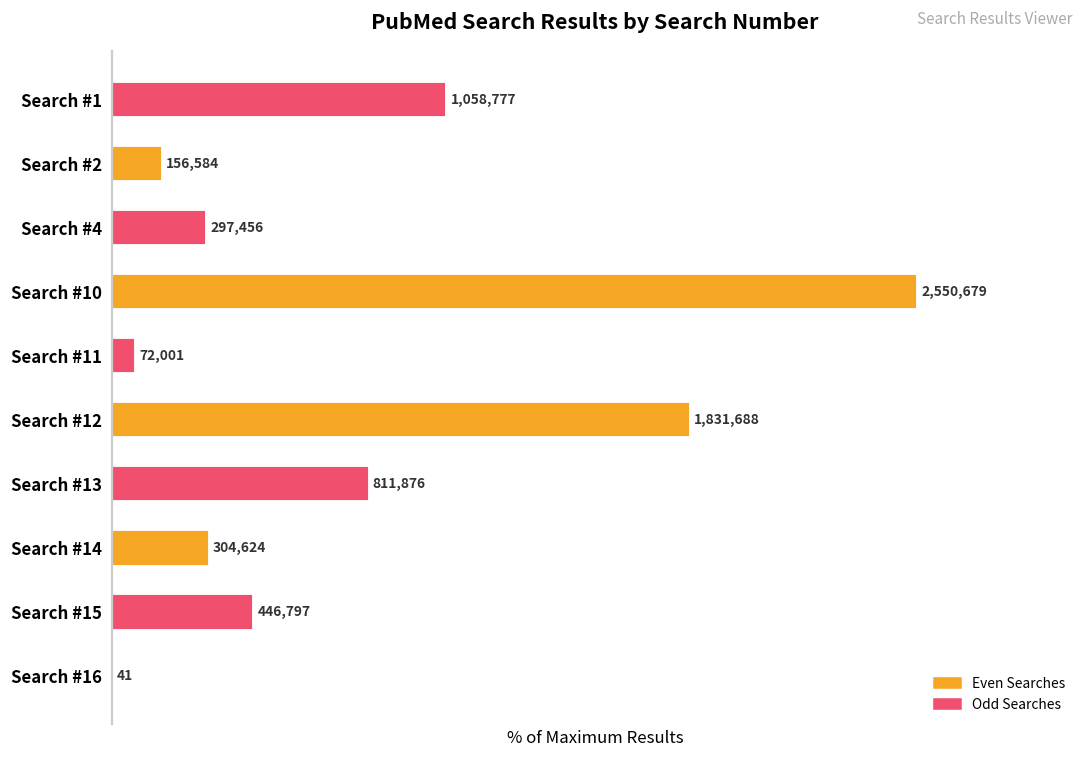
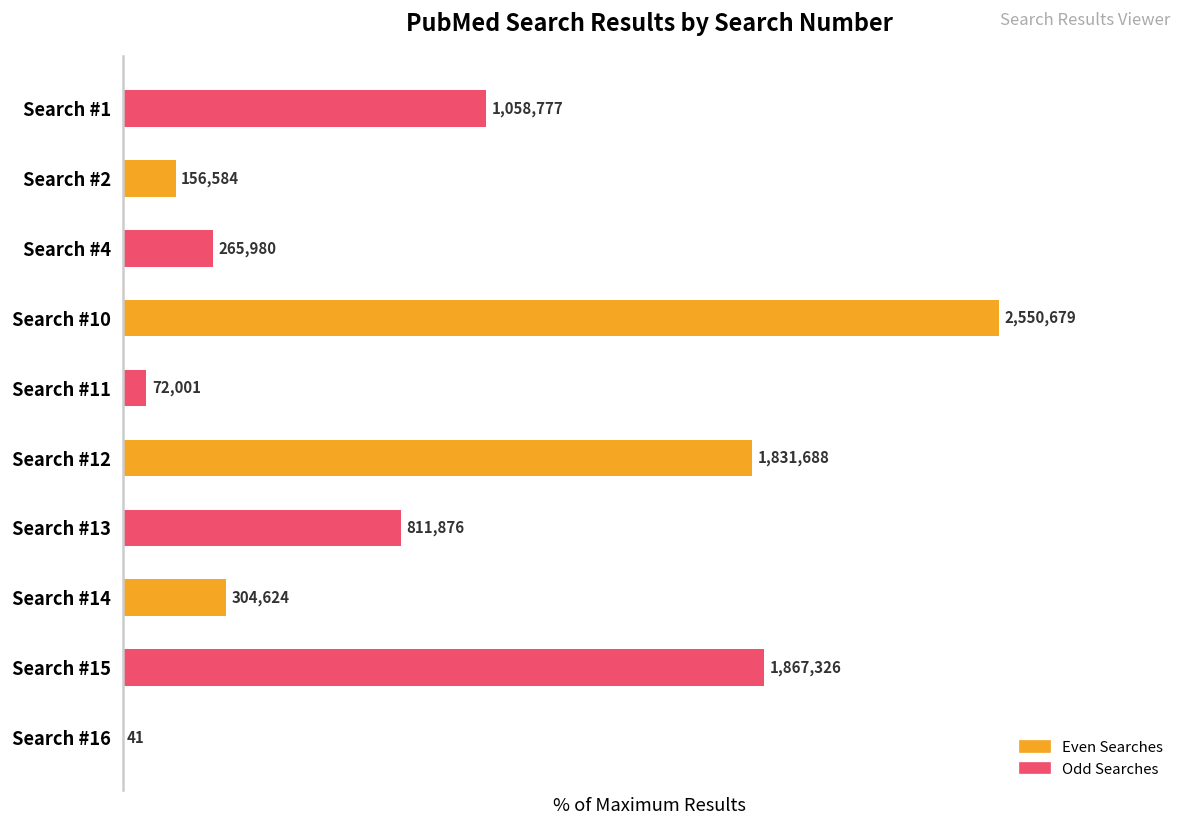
Search #4: 297,456 -> 265,980
Search #15: 446,797 -> 1,867,326
